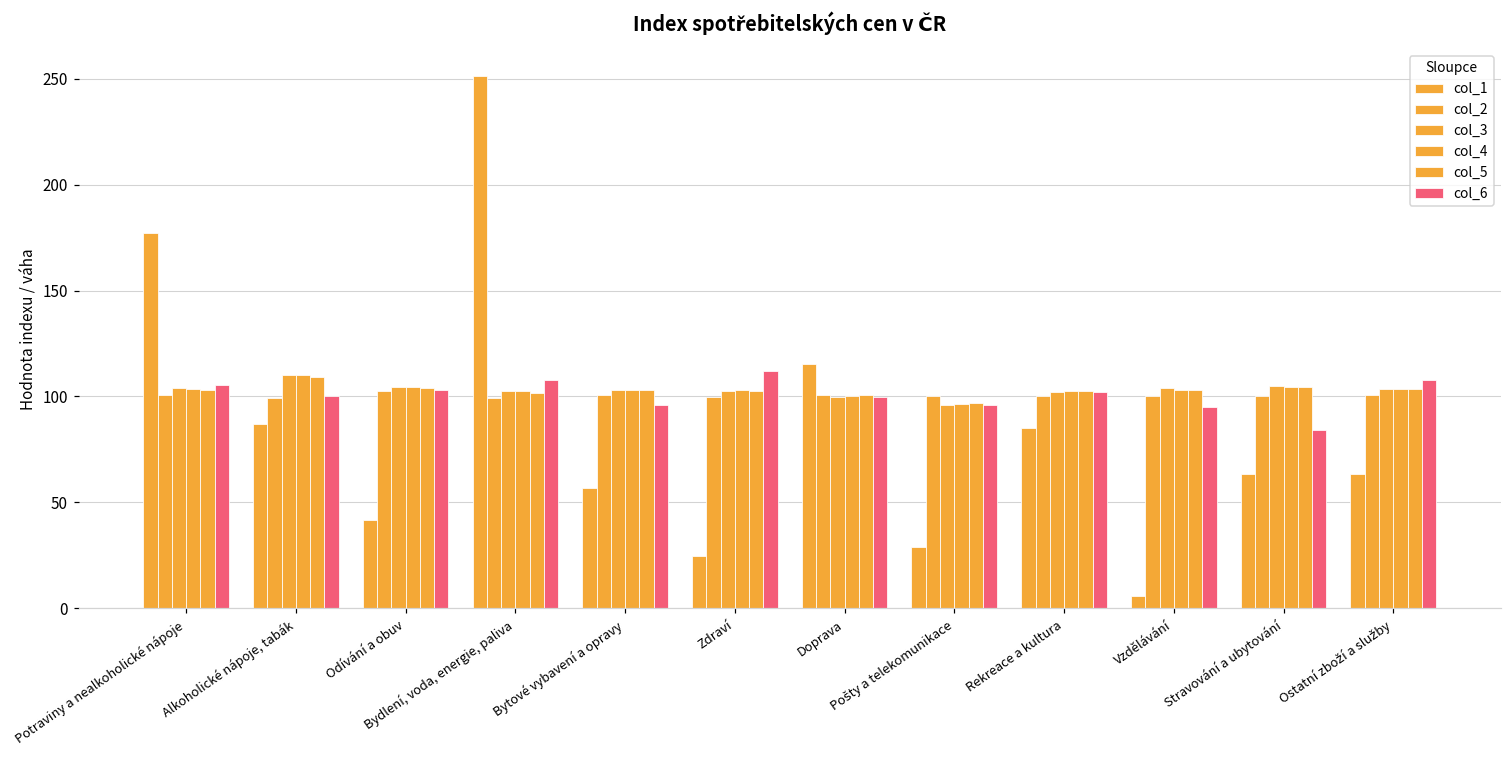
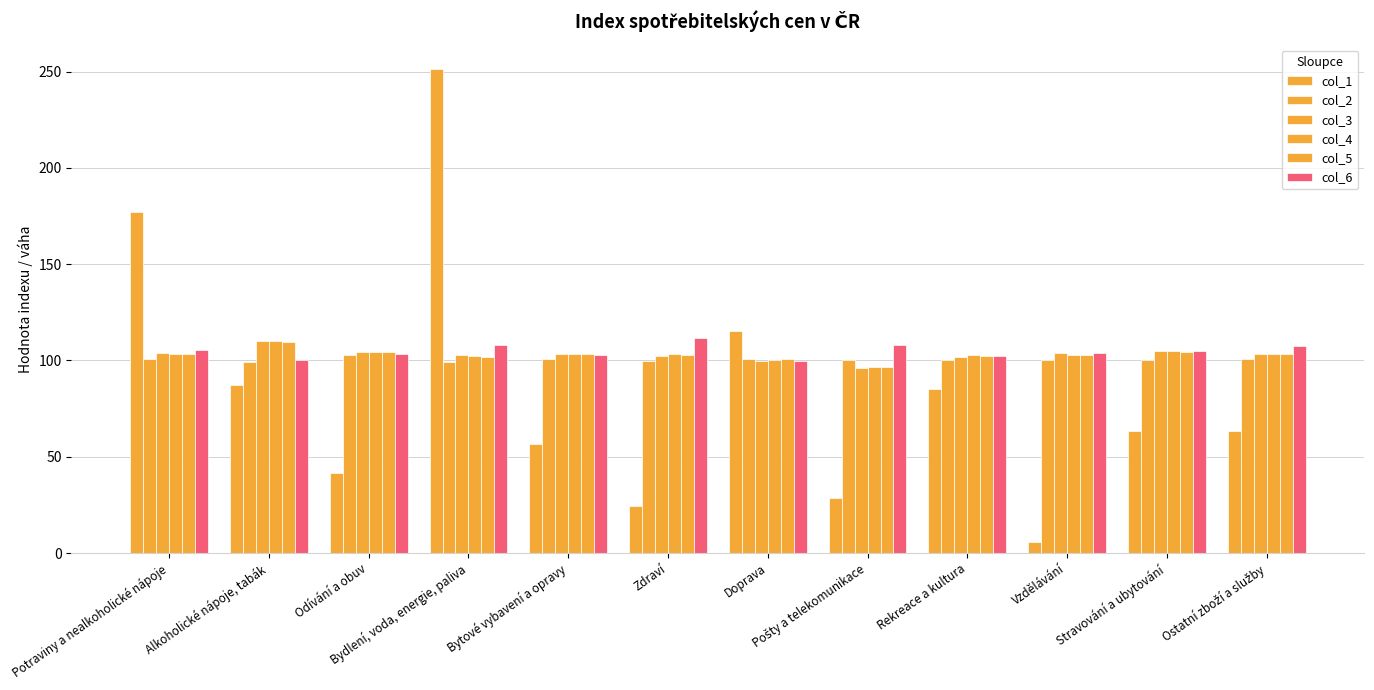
col_6, Bytové vybavení a opravy: 96 -> 103
col_6, Pošty a telekomunikace: 96 -> 108
col_6, Vzdělávání: 95 -> 104
col_6, Stravování a ubytování: 84 -> 105
